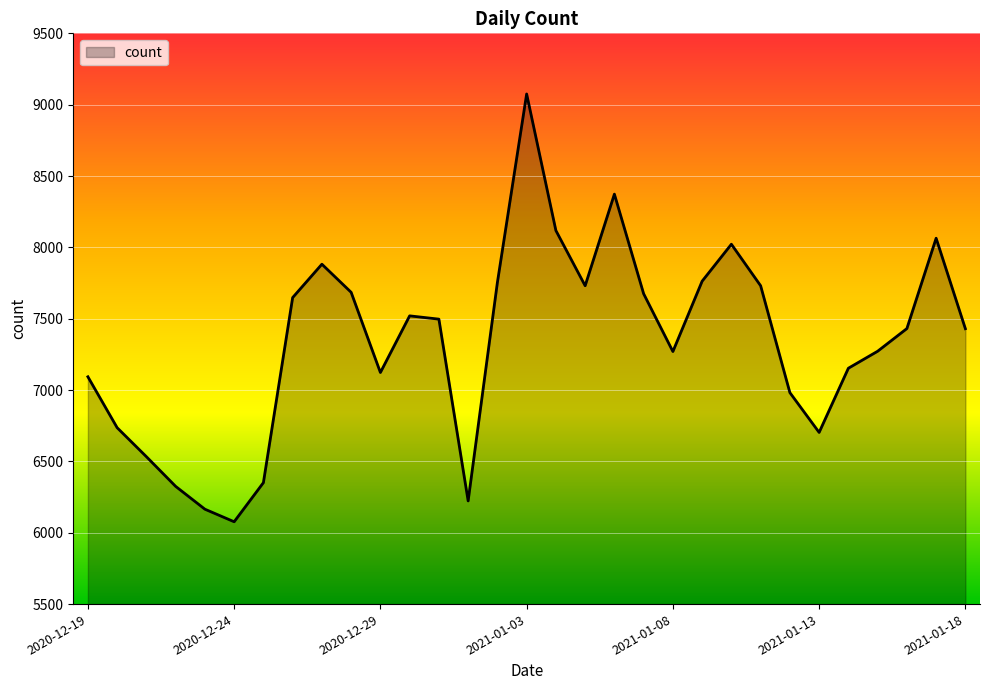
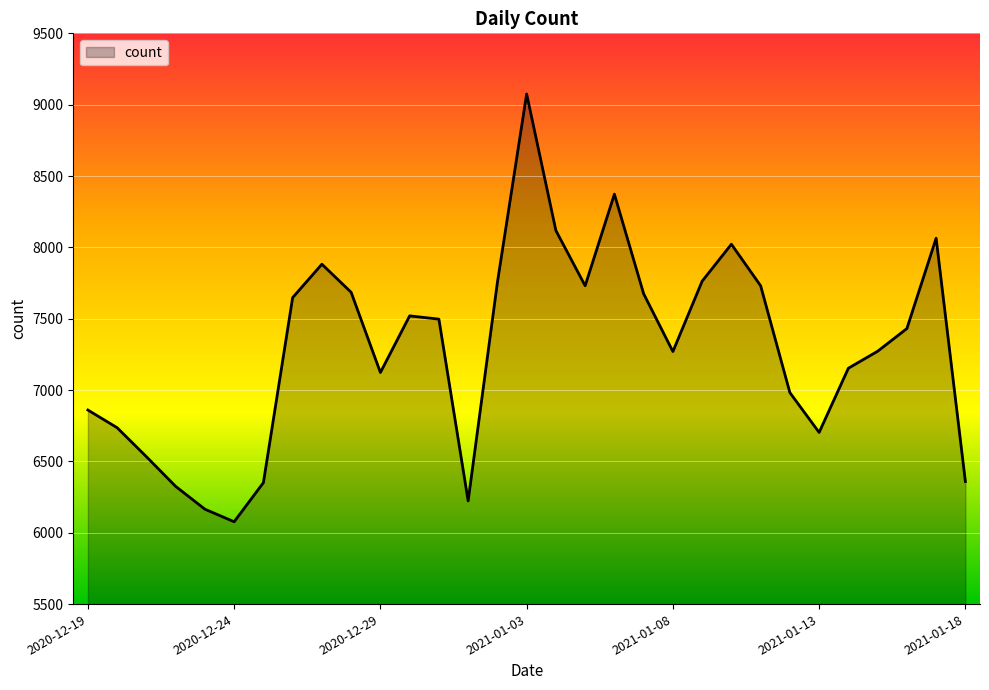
2020-12-19: 7090 -> 6860
2021-01-18: 7430 -> 6360
